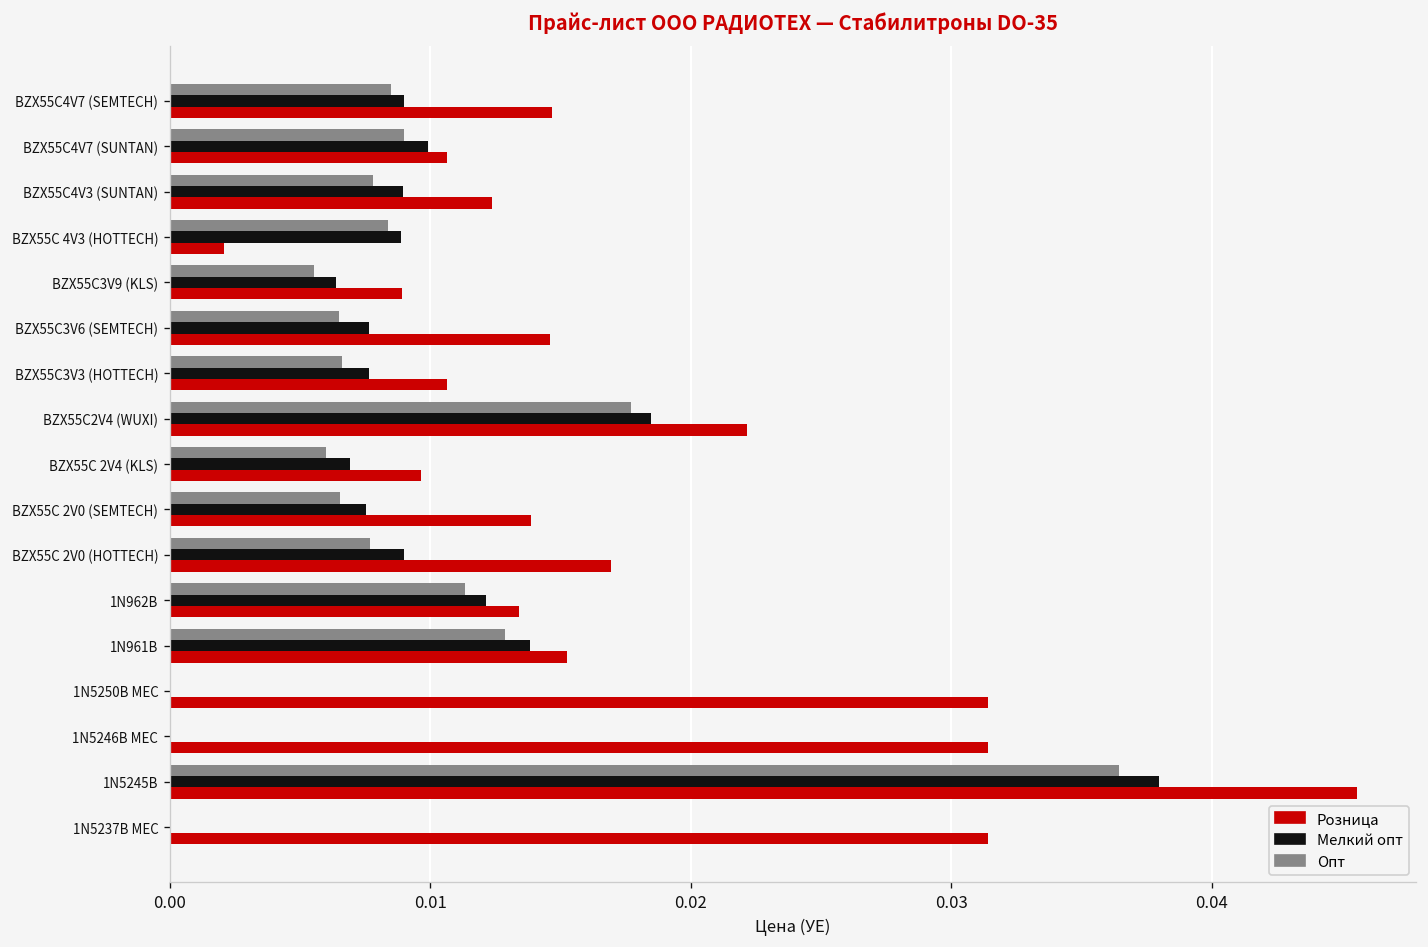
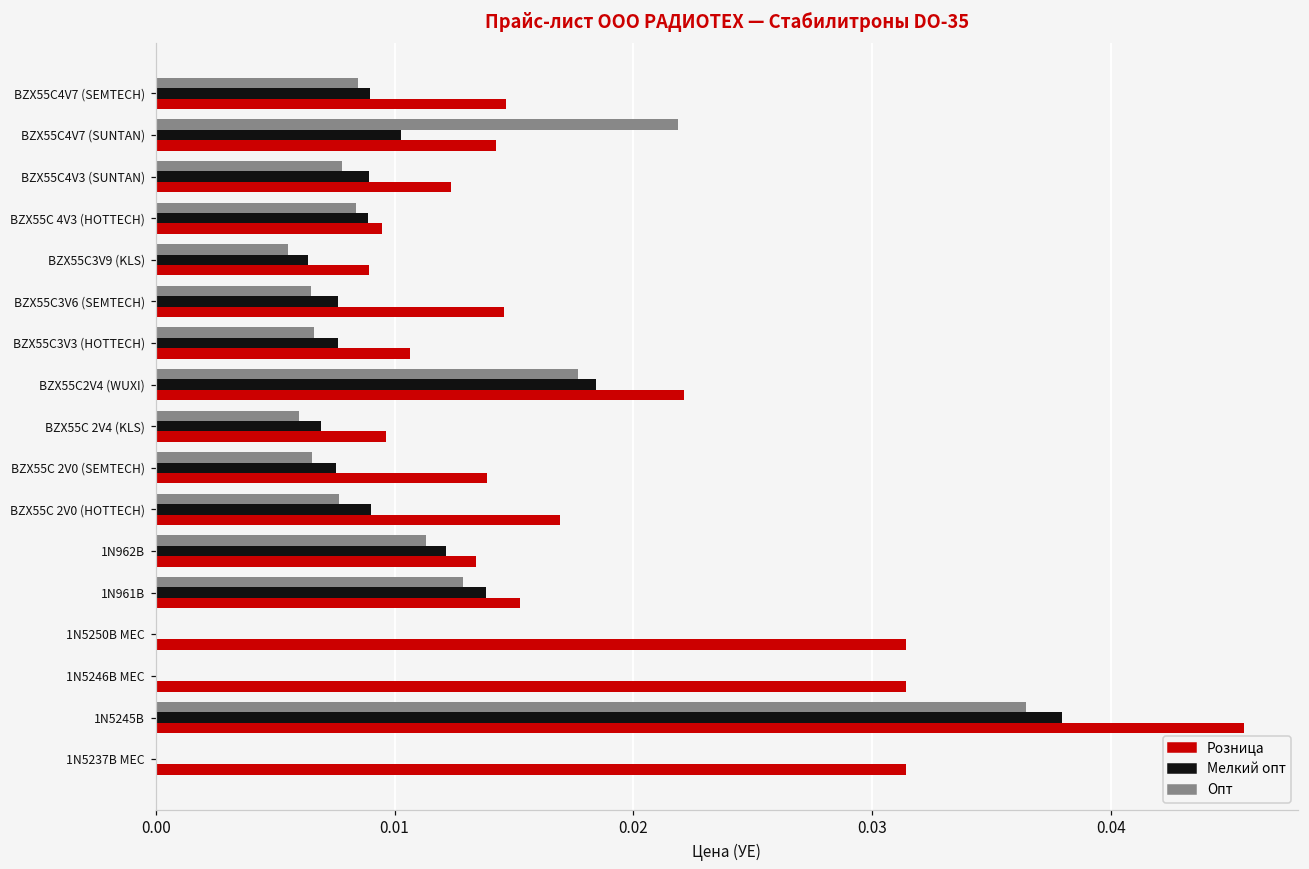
Опт, BZX55C4V7 (SUNTAN): 0.0090 -> 0.0219
Мелкий опт, BZX55C4V7 (SUNTAN): 0.0099 -> 0.0103
Розница, BZX55C4V7 (SUNTAN): 0.0106 -> 0.0142
Розница, BZX55C 4V3 (HOTTECH): 0.0021 -> 0.0095
